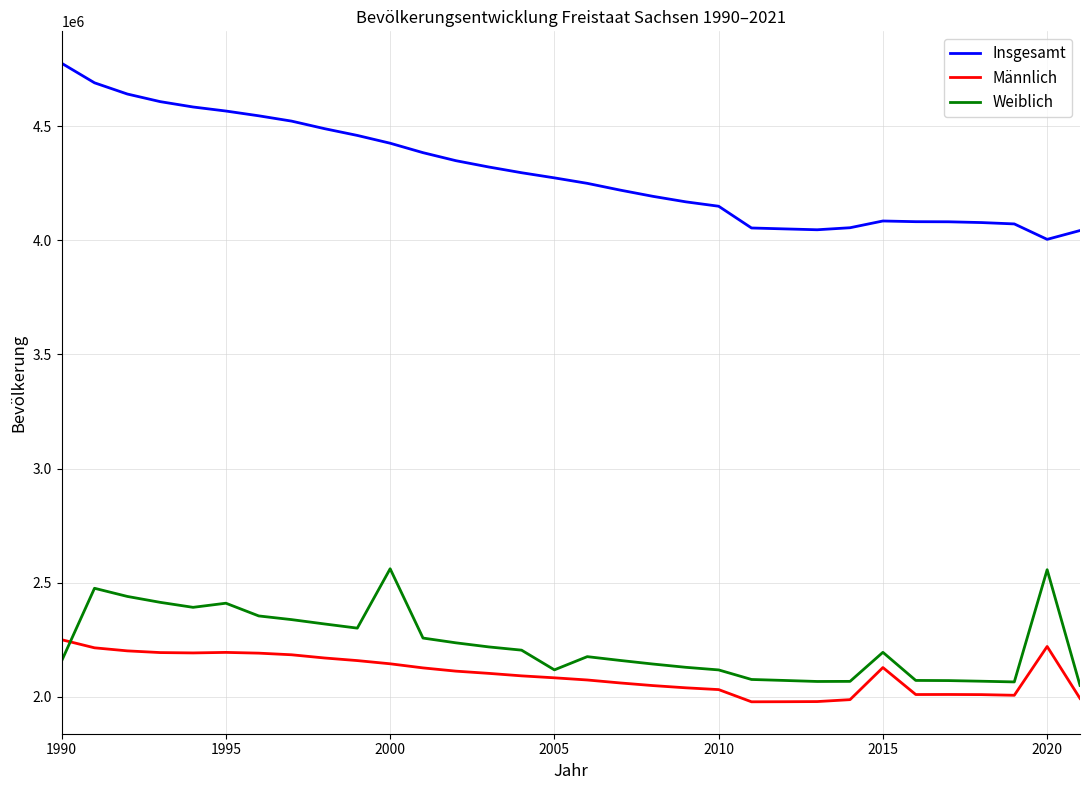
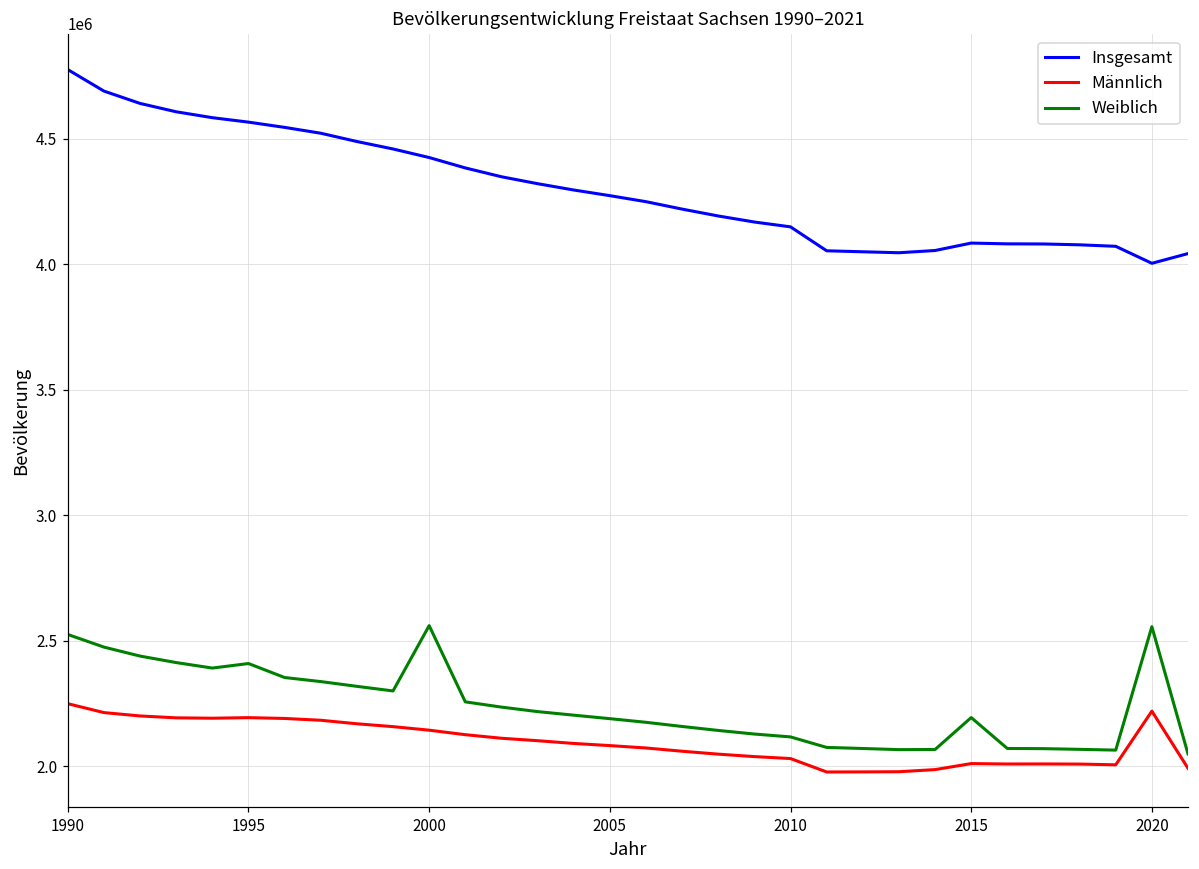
Weiblich, 1990: 2160000 -> 2530000
Weiblich, 2005: 2120000 -> 2190000
Männlich, 2015: 2130000 -> 2010000
